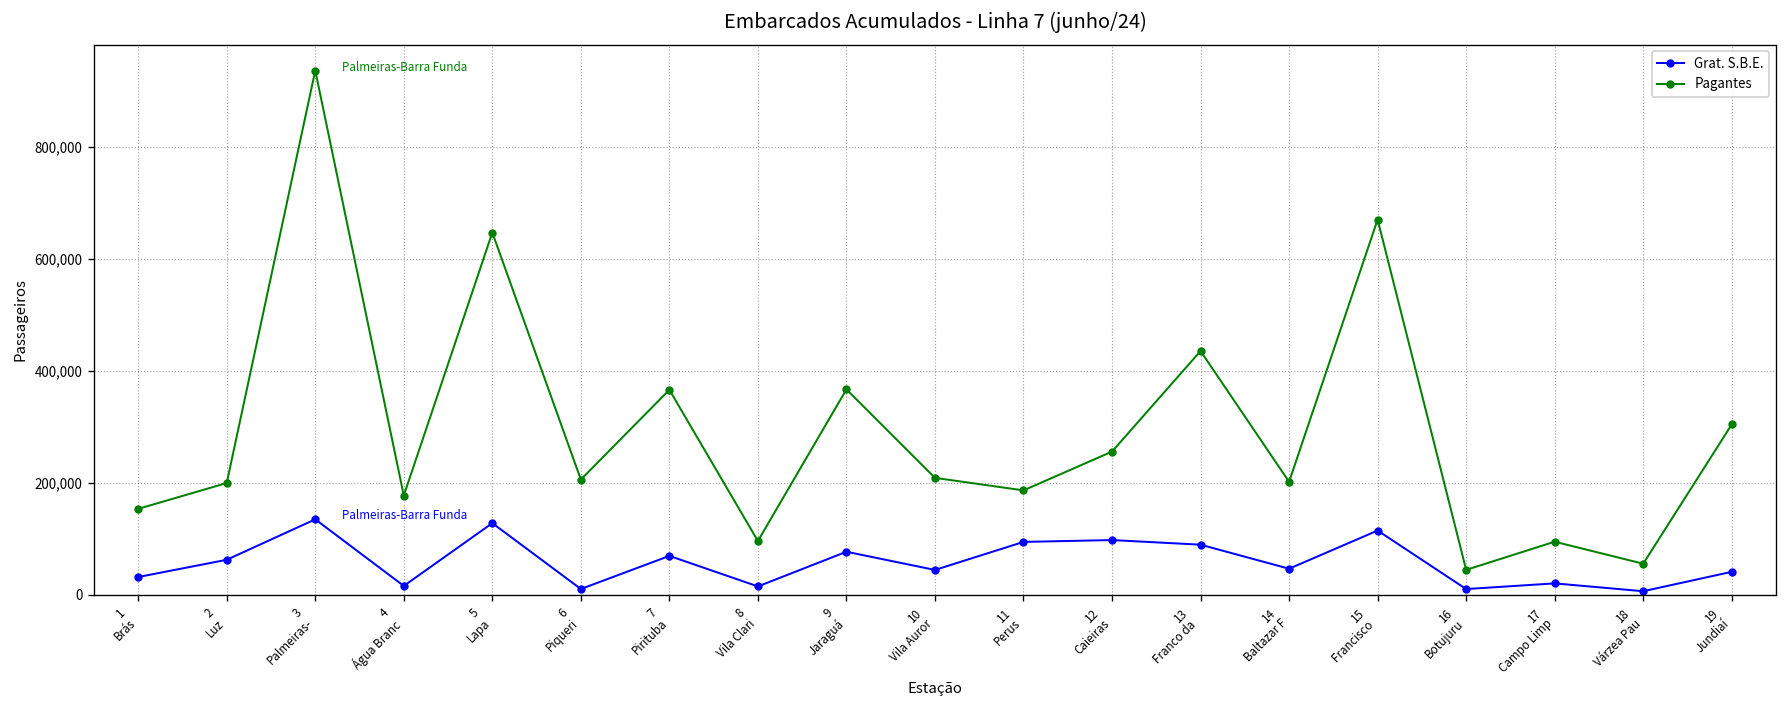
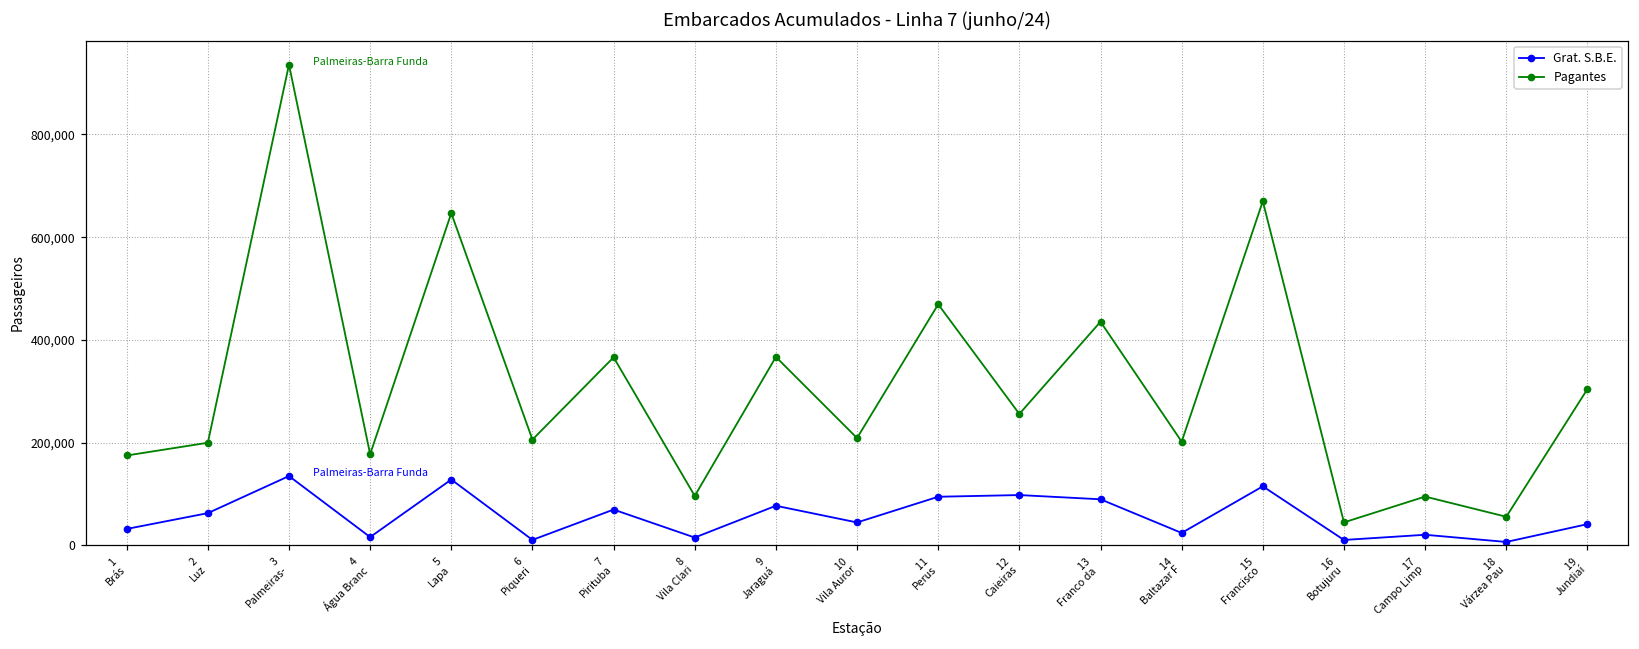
Pagantes, 1 Brás: 150,000 -> 170,000
Pagantes, 11 Perus: 190,000 -> 470,000
Grat. S.B.E., 14 Baltazar F: 50,000 -> 20,000
